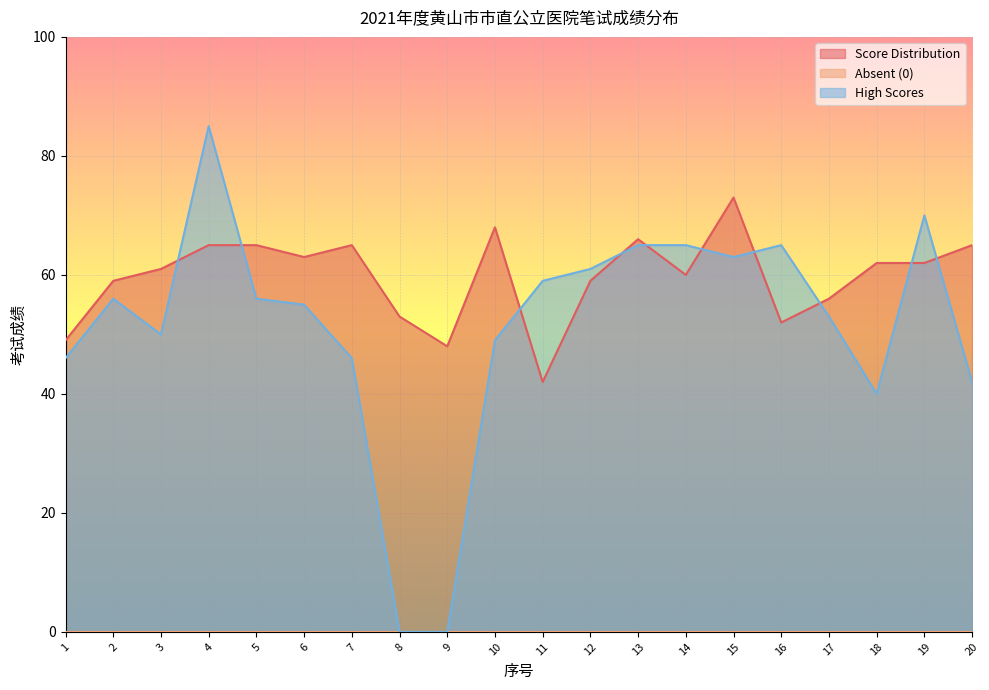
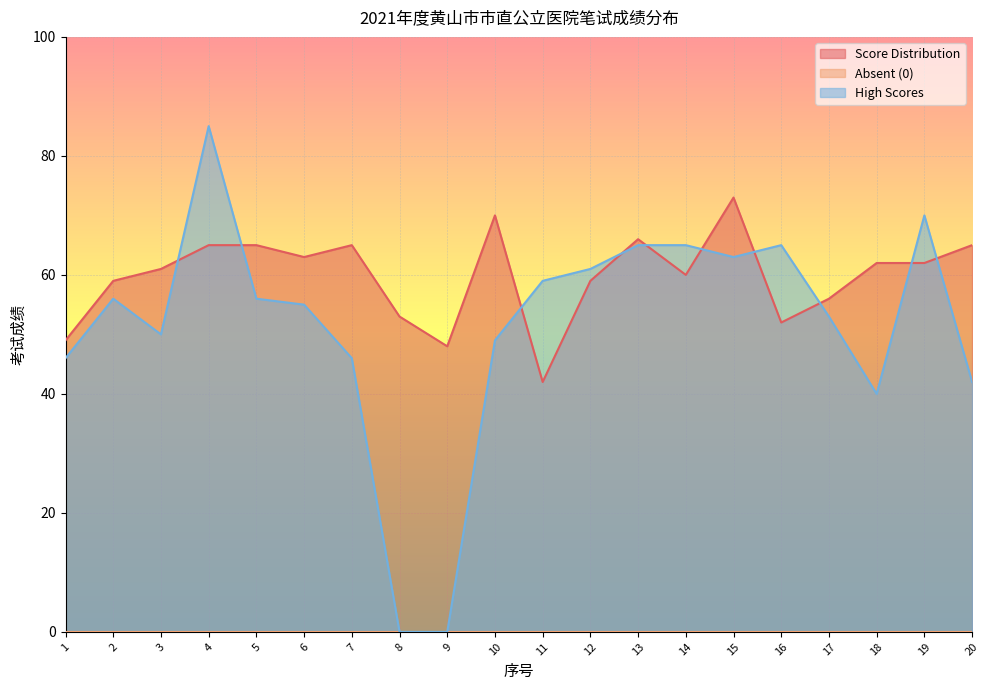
Score Distribution, 10: 68 -> 70
